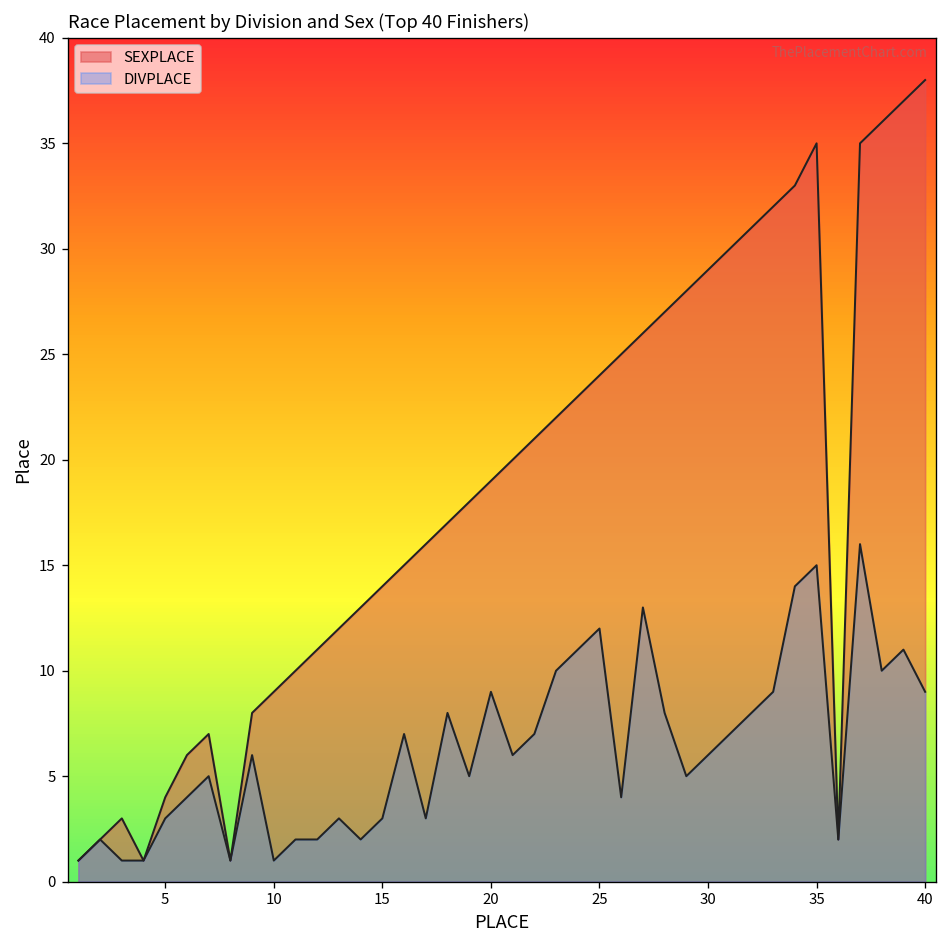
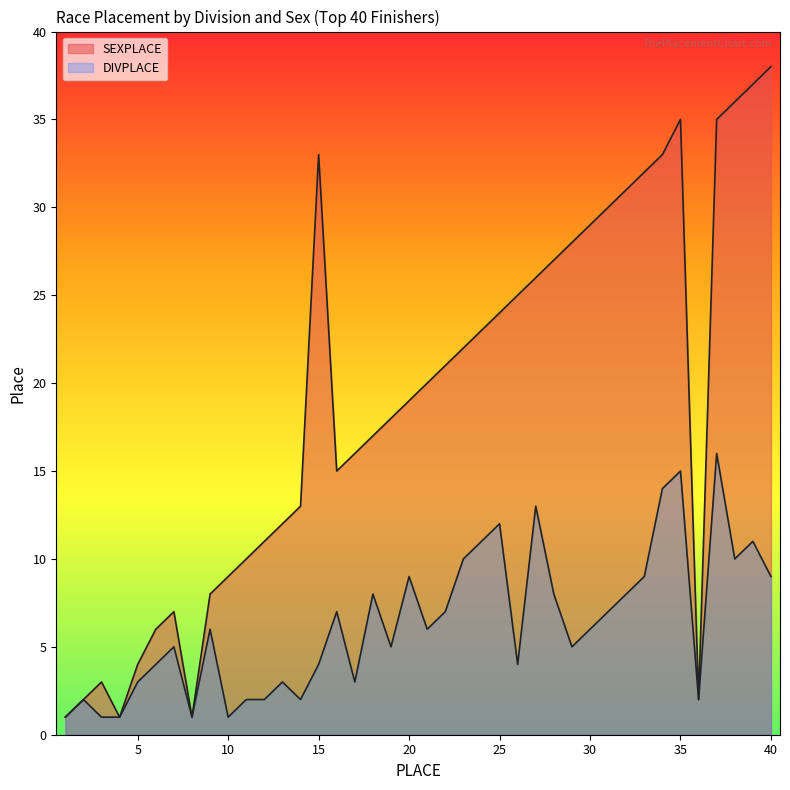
SEXPLACE, 15: 14 -> 33
DIVPLACE, 15: 3 -> 4
